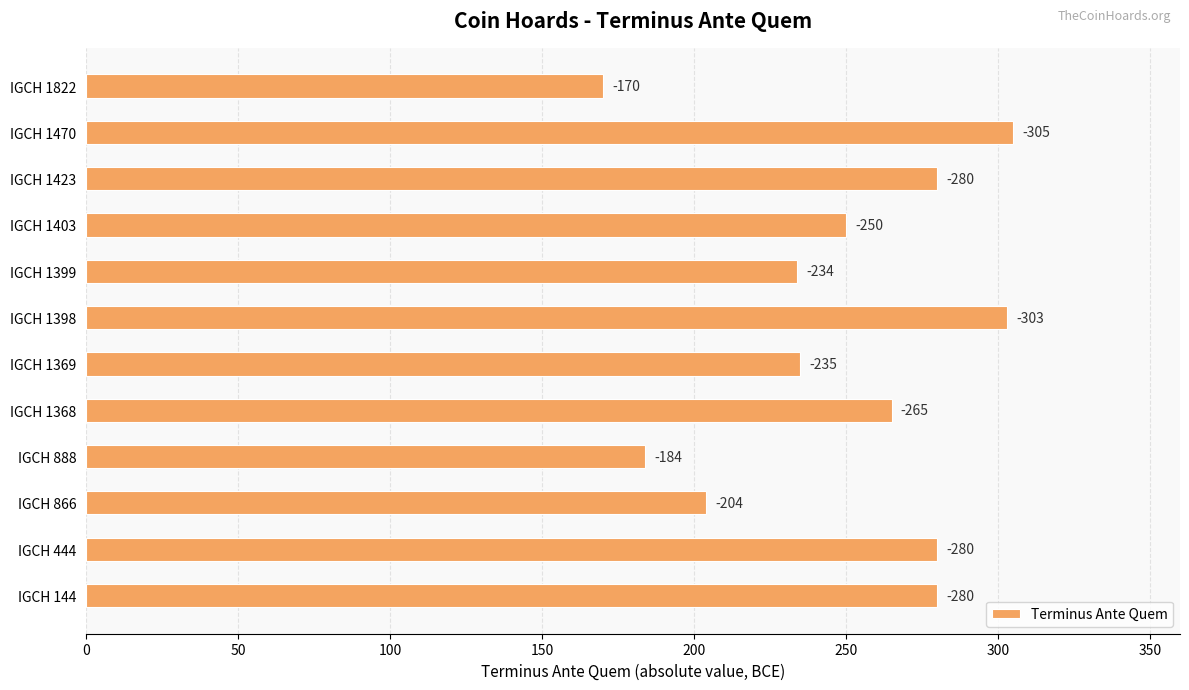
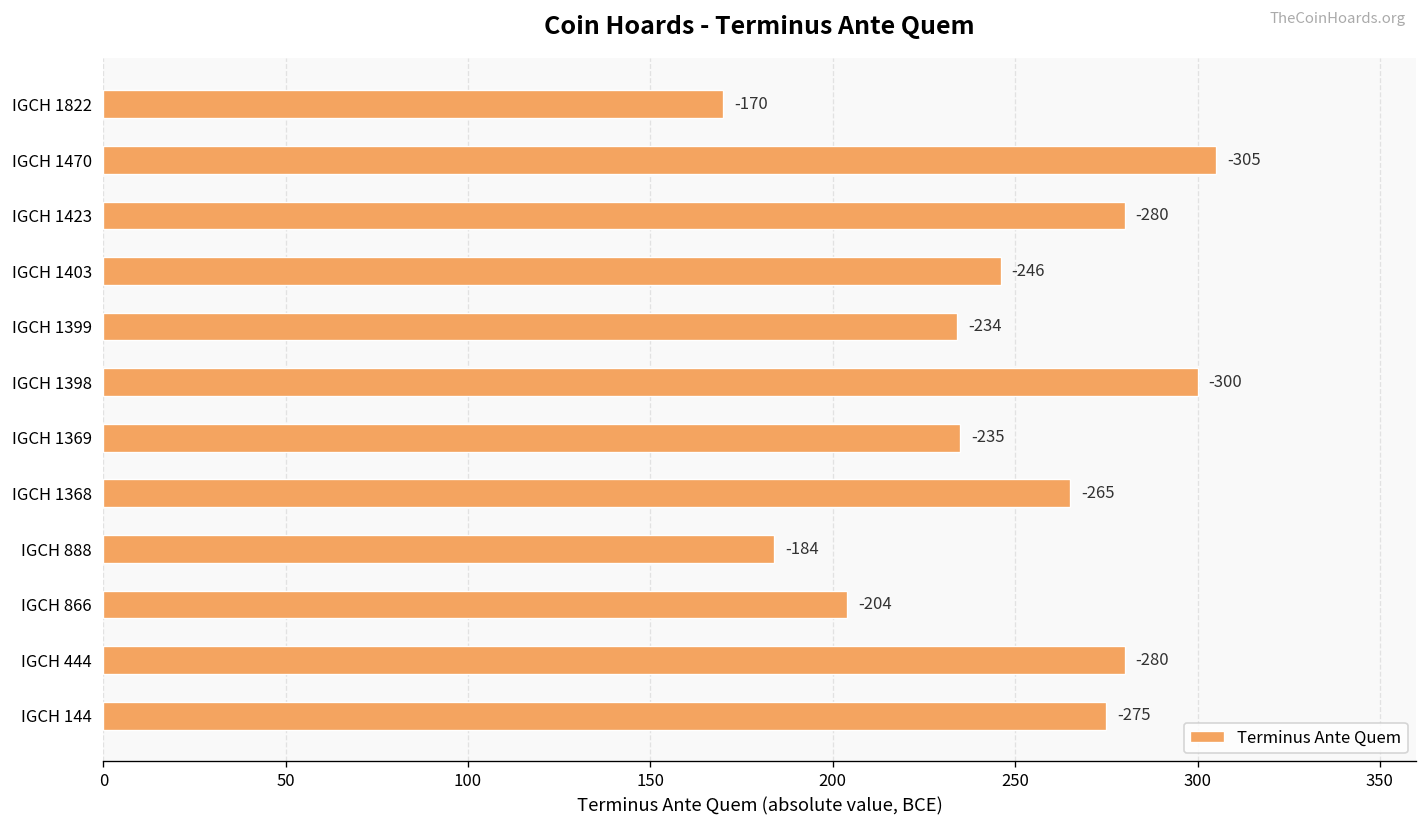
IGCH 1403: -250 -> -246
IGCH 1398: -303 -> -300
IGCH 144: -280 -> -275
